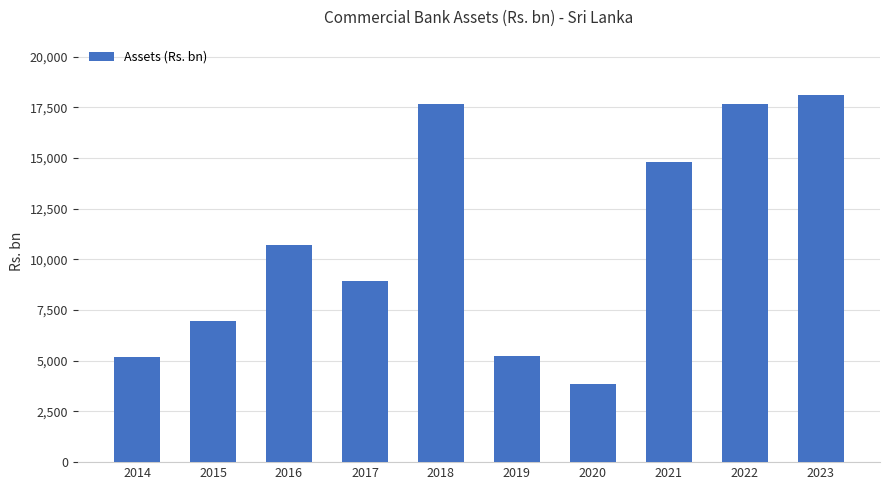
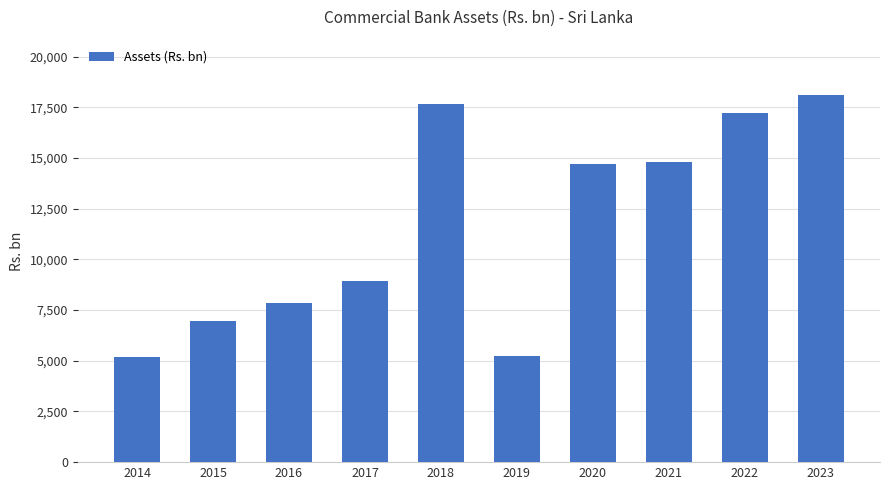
2016: 10,700 -> 7,800
2020: 3,900 -> 14,700
2022: 17,600 -> 17,200
